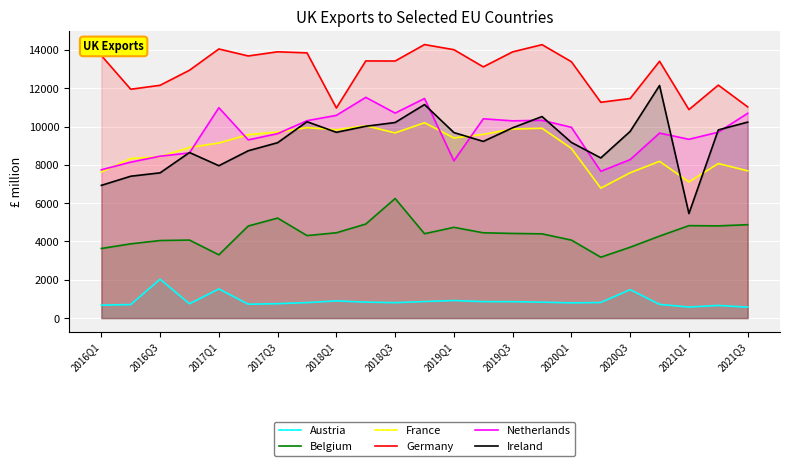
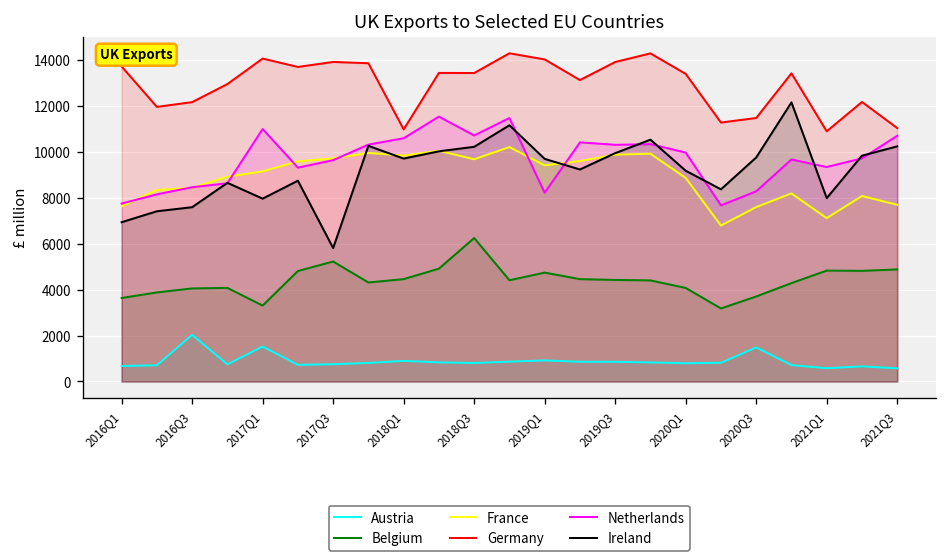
Ireland, 2017Q3: 9200 -> 5800
Ireland, 2021Q1: 5500 -> 8000
